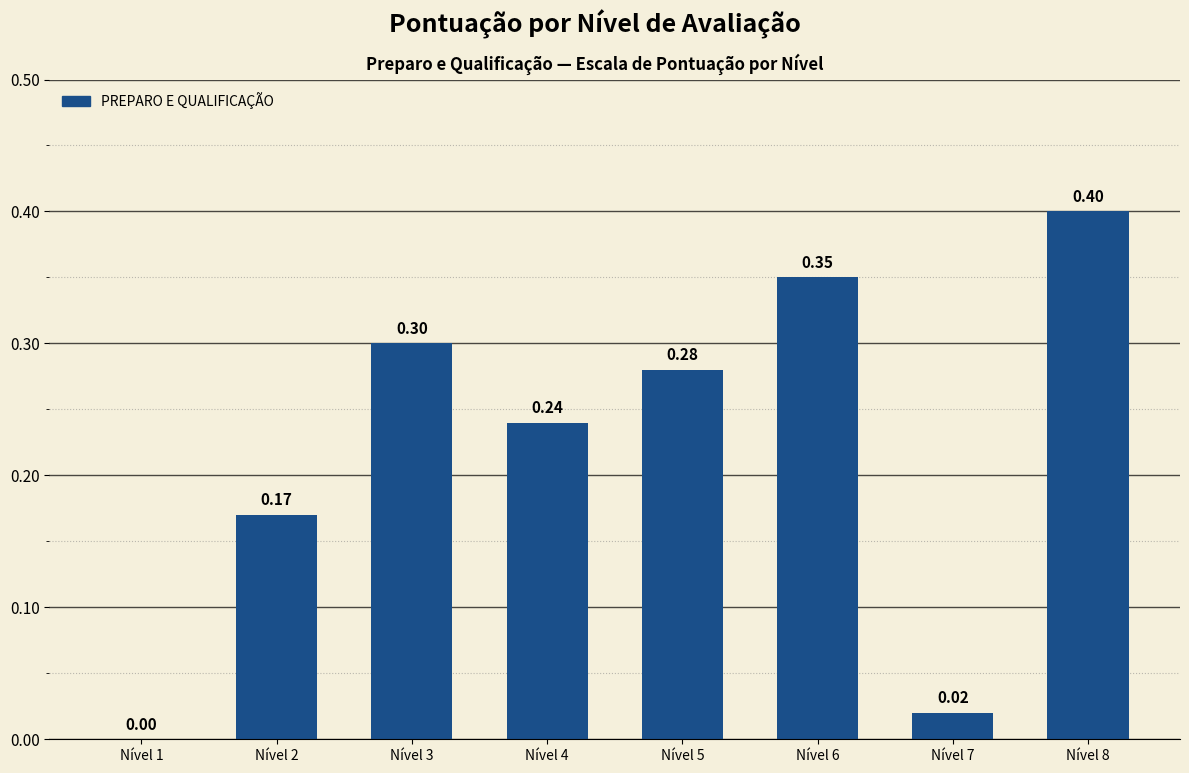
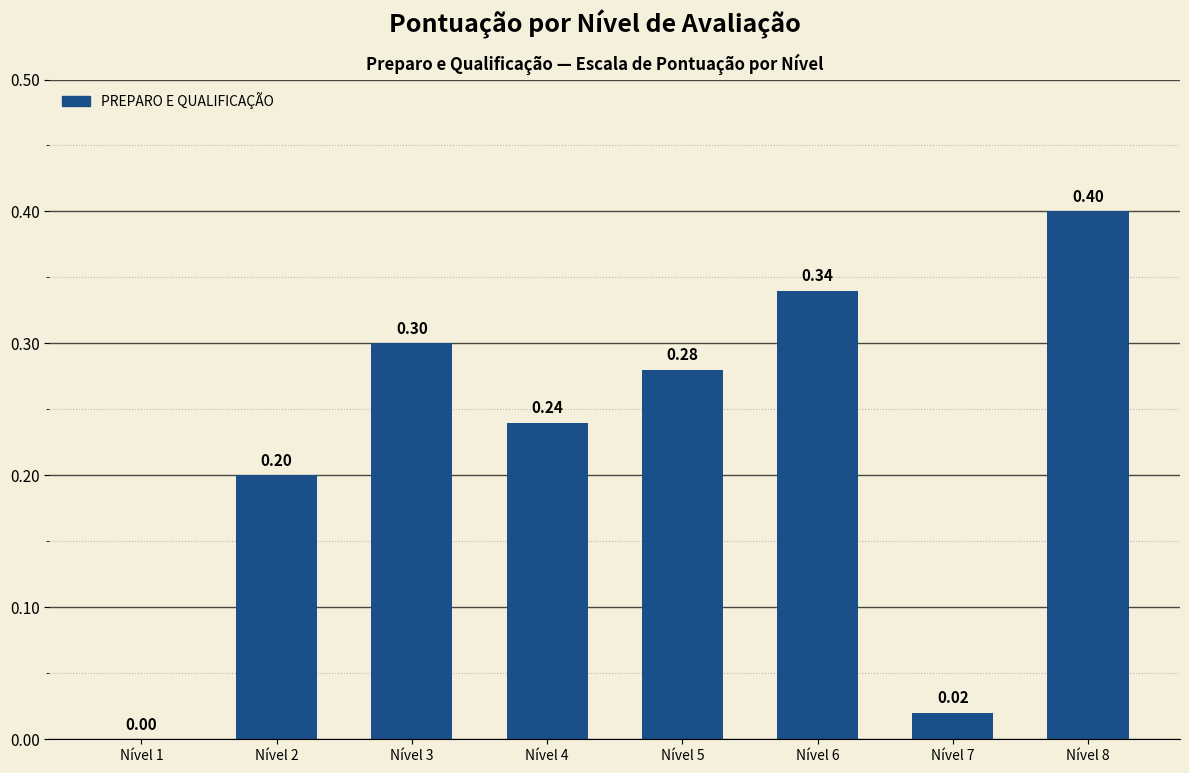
Nível 2: 0.17 -> 0.20
Nível 6: 0.35 -> 0.34
